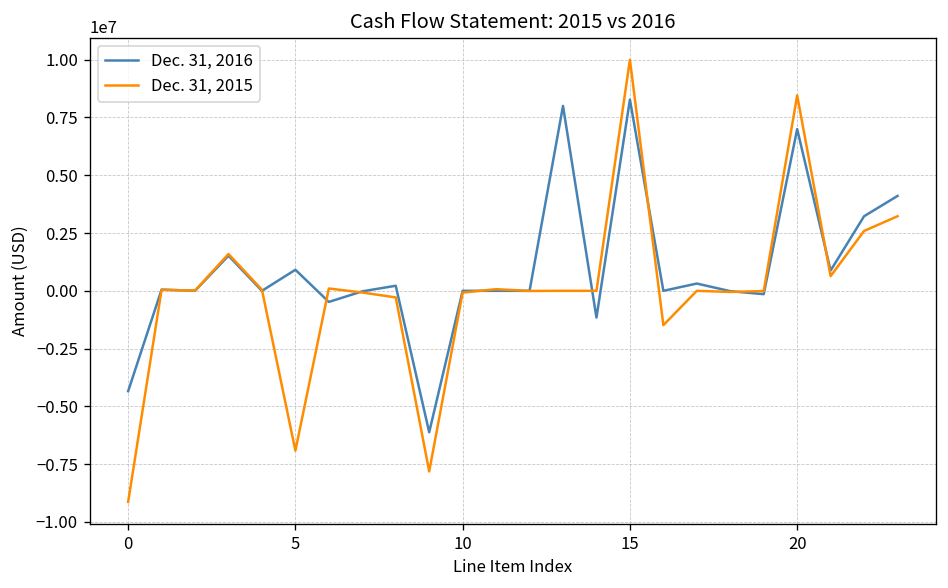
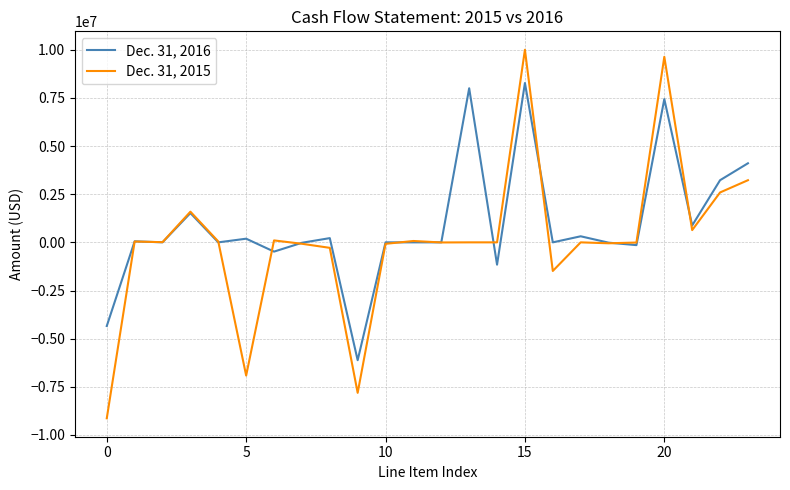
Dec. 31, 2016, 5: 900000 -> 200000
Dec. 31, 2016, 20: 7000000 -> 7400000
Dec. 31, 2015, 20: 8500000 -> 9600000
